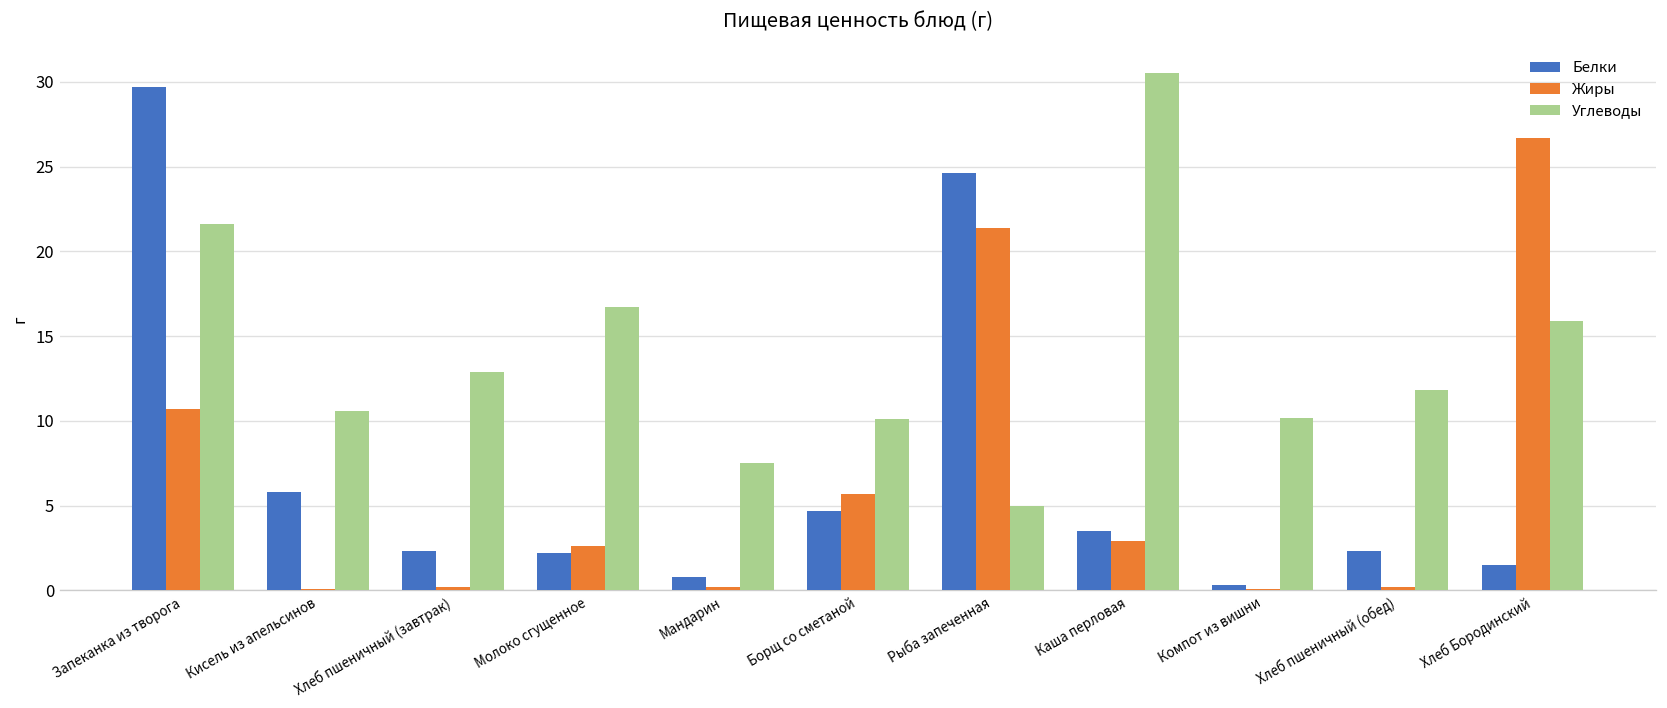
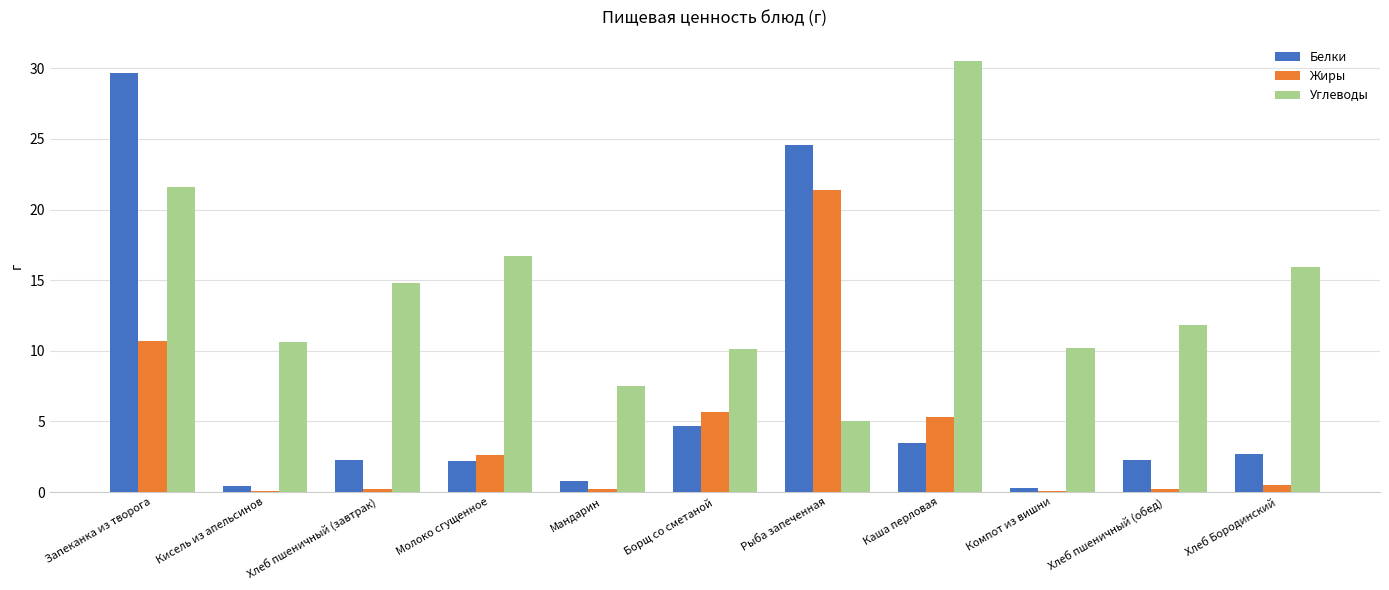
Белки, Кисель из апельсинов: 5.8 -> 0.4
Углеводы, Хлеб пшеничный (завтрак): 12.9 -> 14.8
Жиры, Каша перловая: 2.9 -> 5.3
Белки, Хлеб Бородинский: 1.5 -> 2.7
Жиры, Хлеб Бородинский: 26.7 -> 0.5
